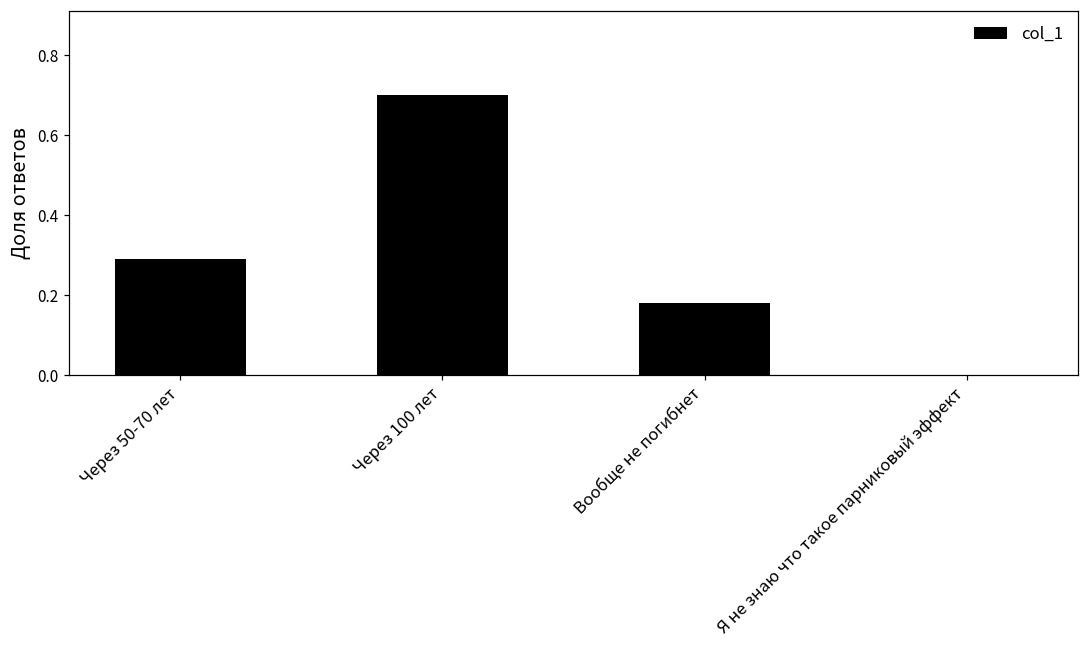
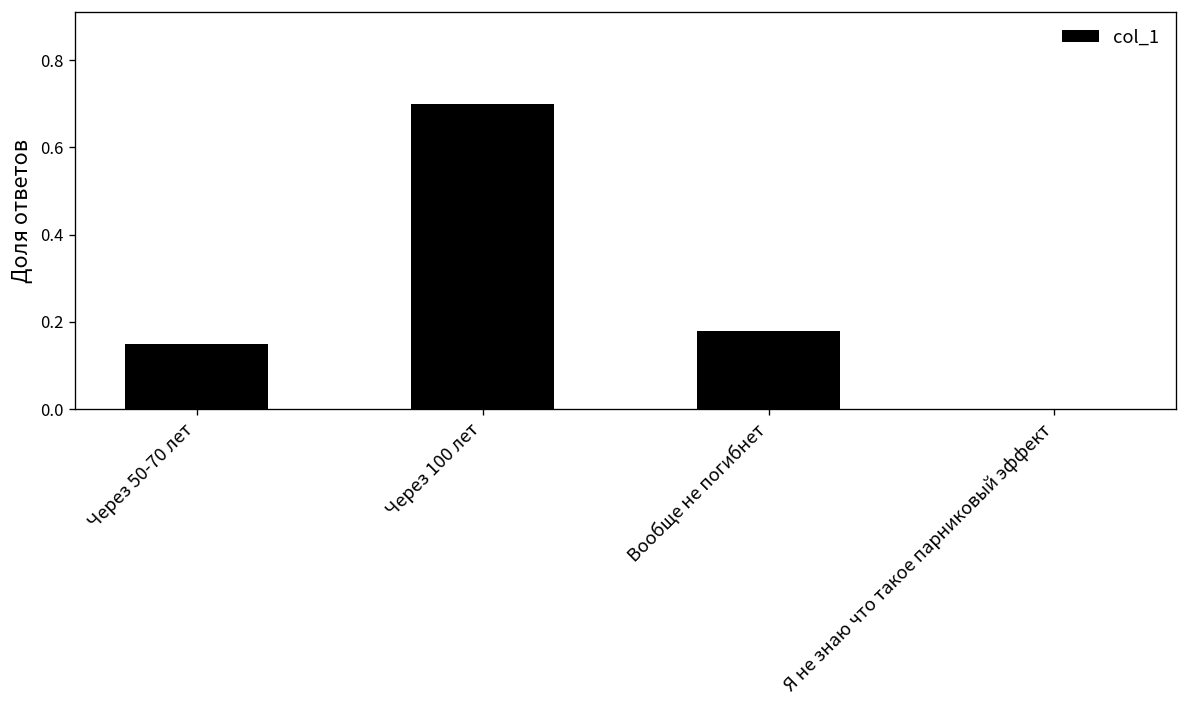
Через 50-70 лет: 0.29 -> 0.15
